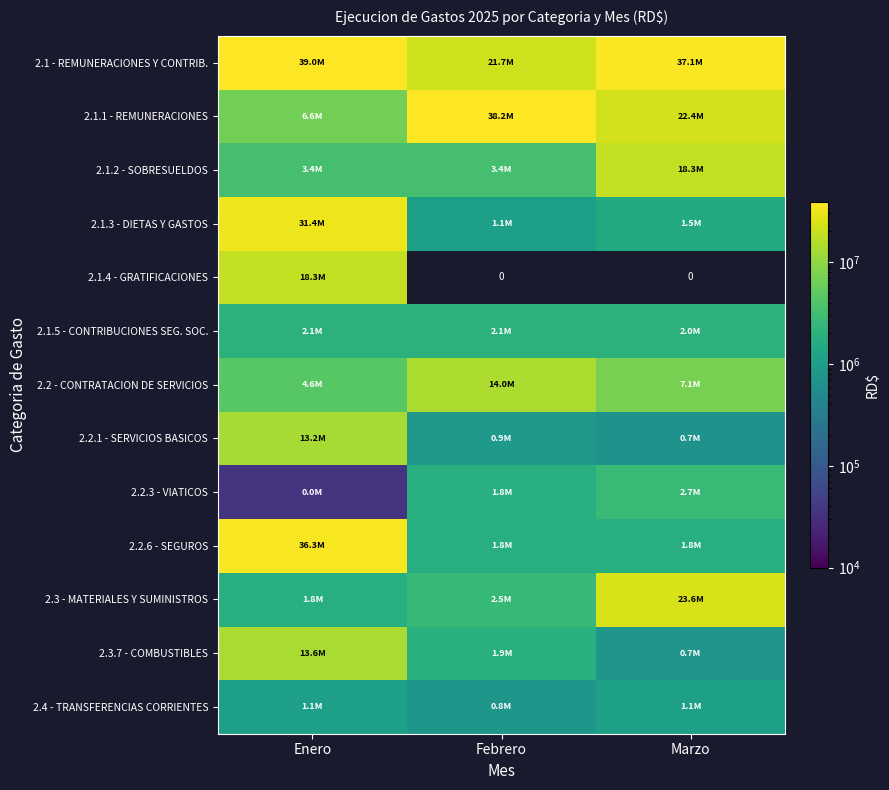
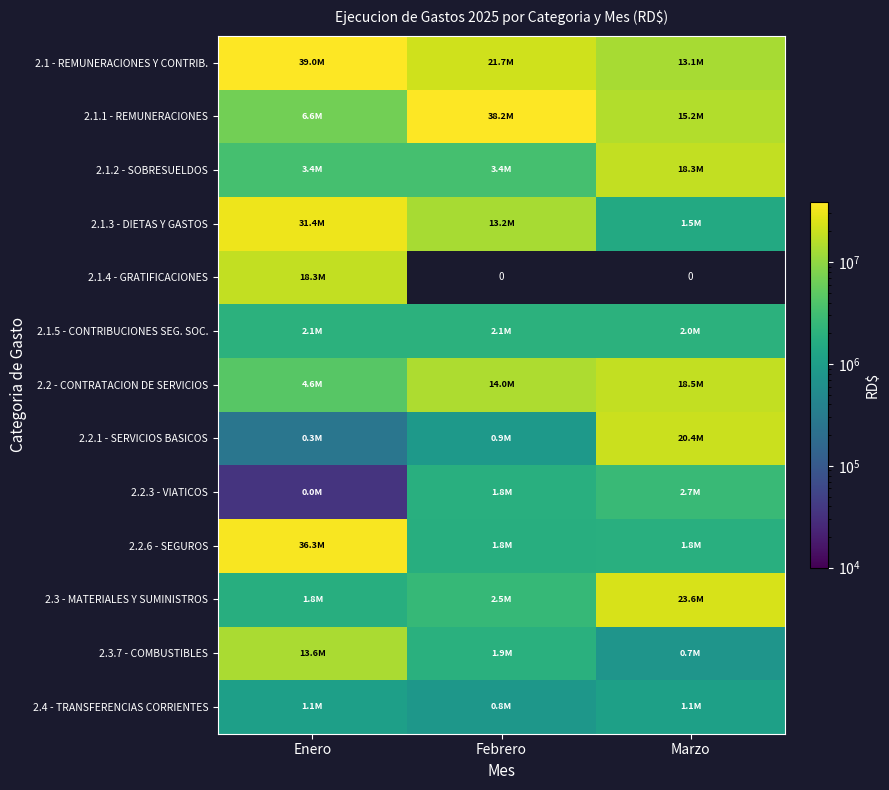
2.1 - REMUNERACIONES Y CONTRIB., Marzo: 37.1M -> 13.1M
2.1.1 - REMUNERACIONES, Marzo: 22.4M -> 15.2M
2.1.3 - DIETAS Y GASTOS, Febrero: 1.1M -> 13.2M
2.2 - CONTRATACION DE SERVICIOS, Marzo: 7.1M -> 18.5M
2.2.1 - SERVICIOS BASICOS, Enero: 13.2M -> 0.3M
2.2.1 - SERVICIOS BASICOS, Marzo: 0.7M -> 20.4M
